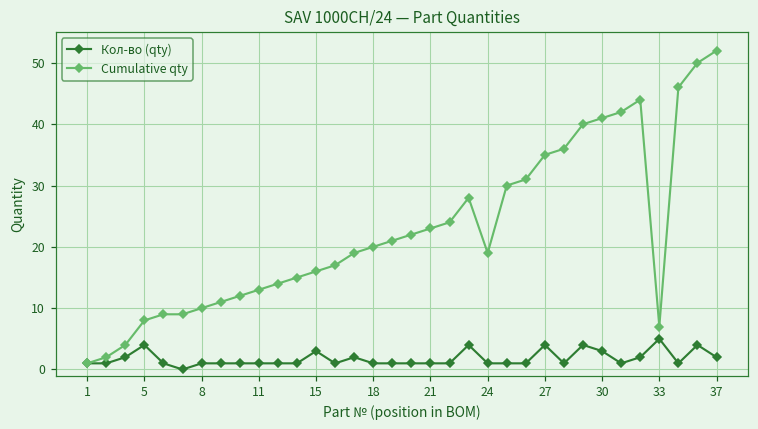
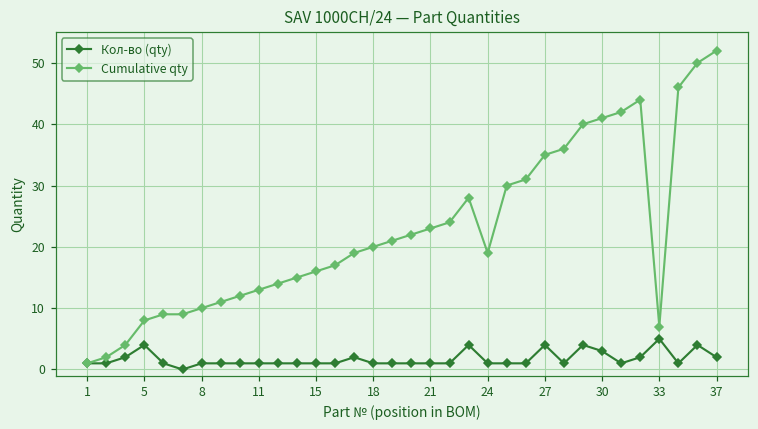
Кол-во (qty), 15: 3 -> 1
